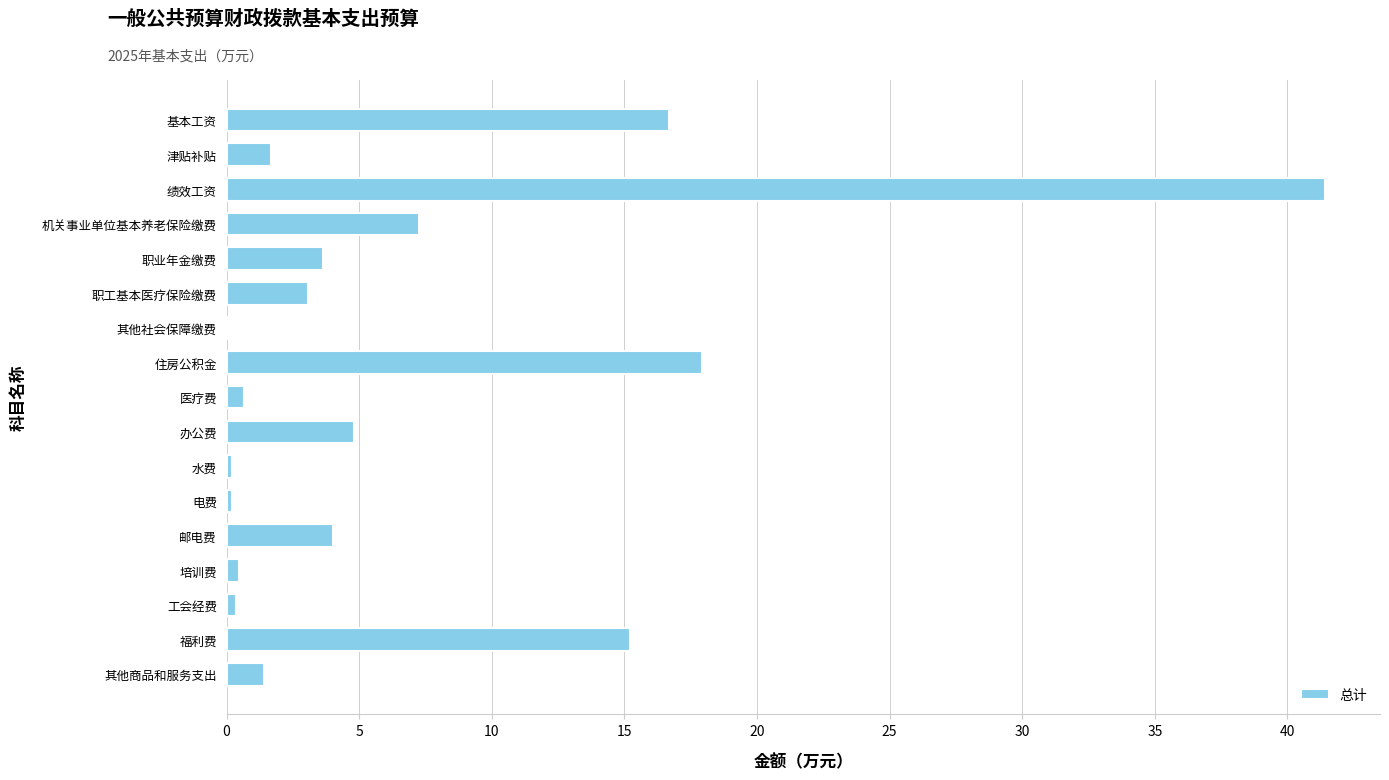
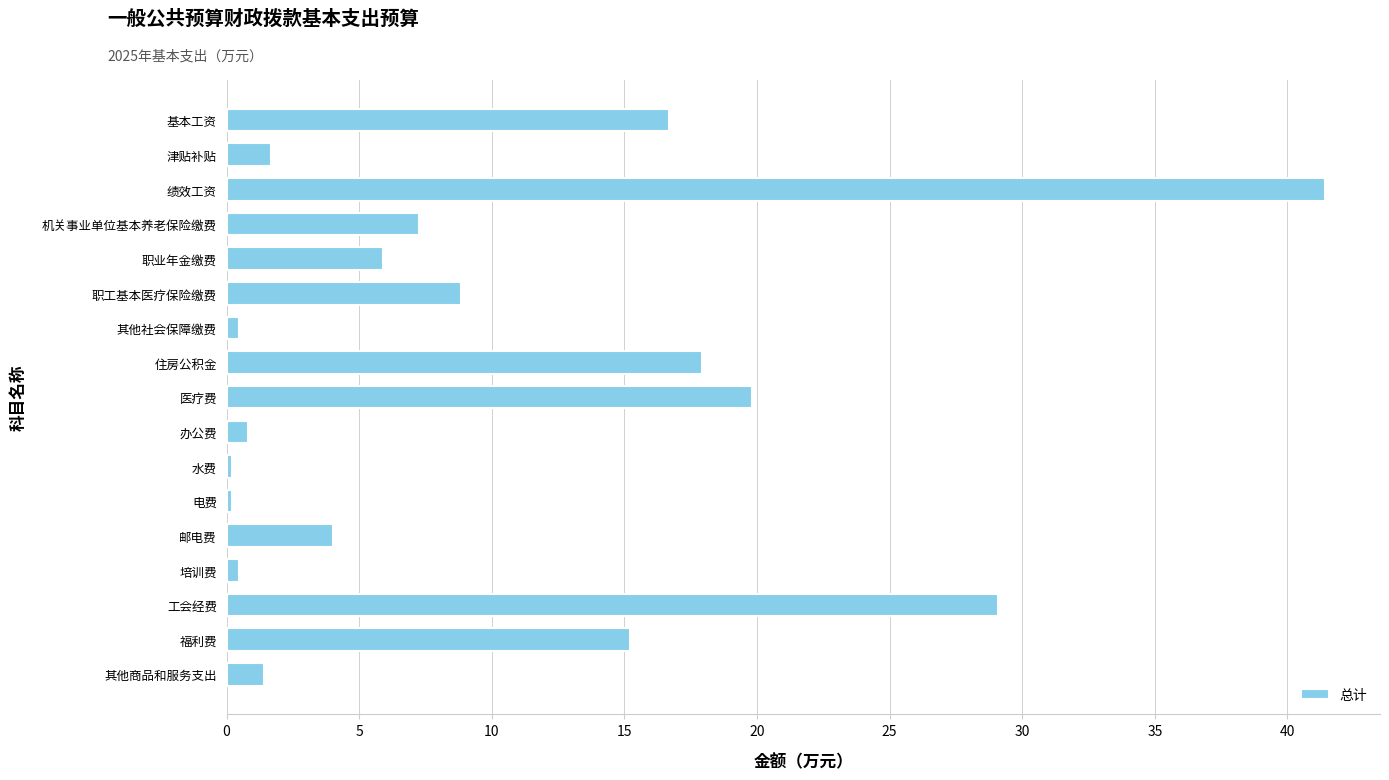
职业年金缴费: 3.6 -> 5.9
职工基本医疗保险缴费: 3.1 -> 8.8
其他社会保障缴费: 0.1 -> 0.5
医疗费: 0.6 -> 19.8
办公费: 4.8 -> 0.8
工会经费: 0.4 -> 29.1
